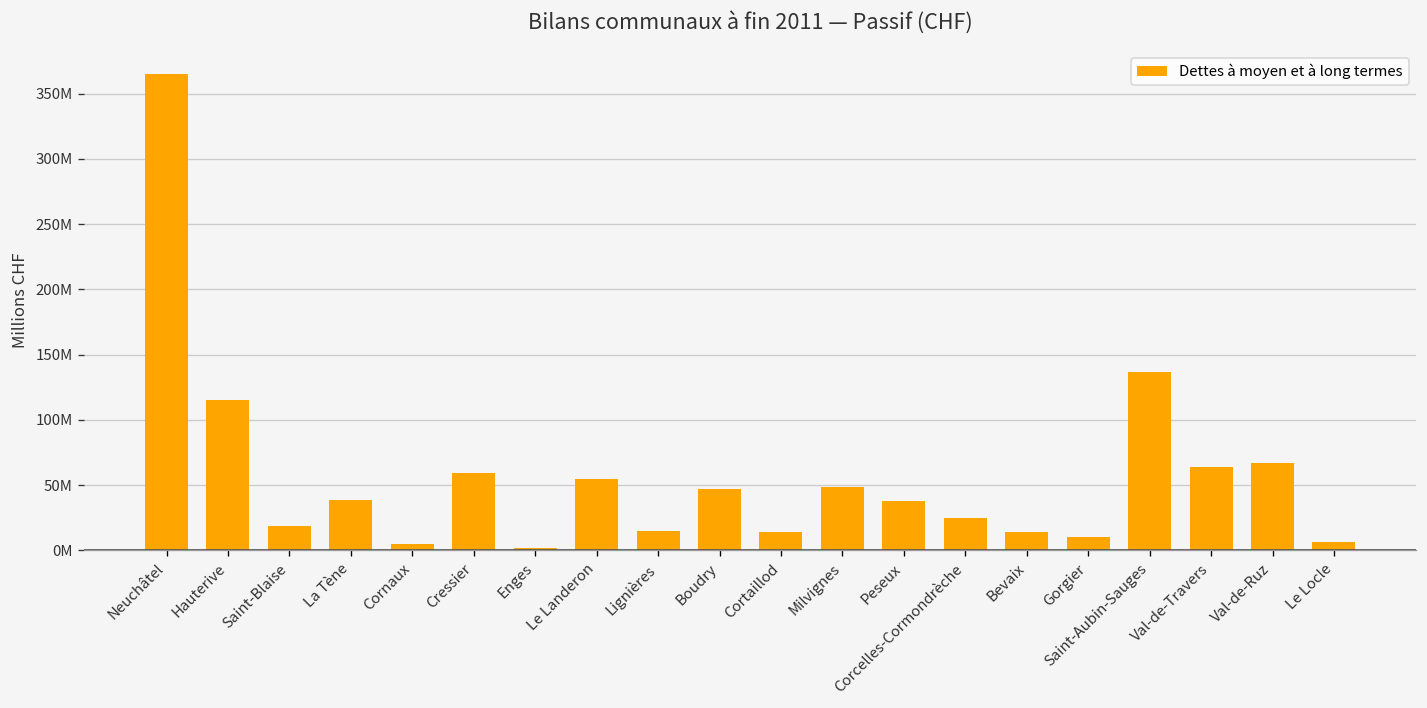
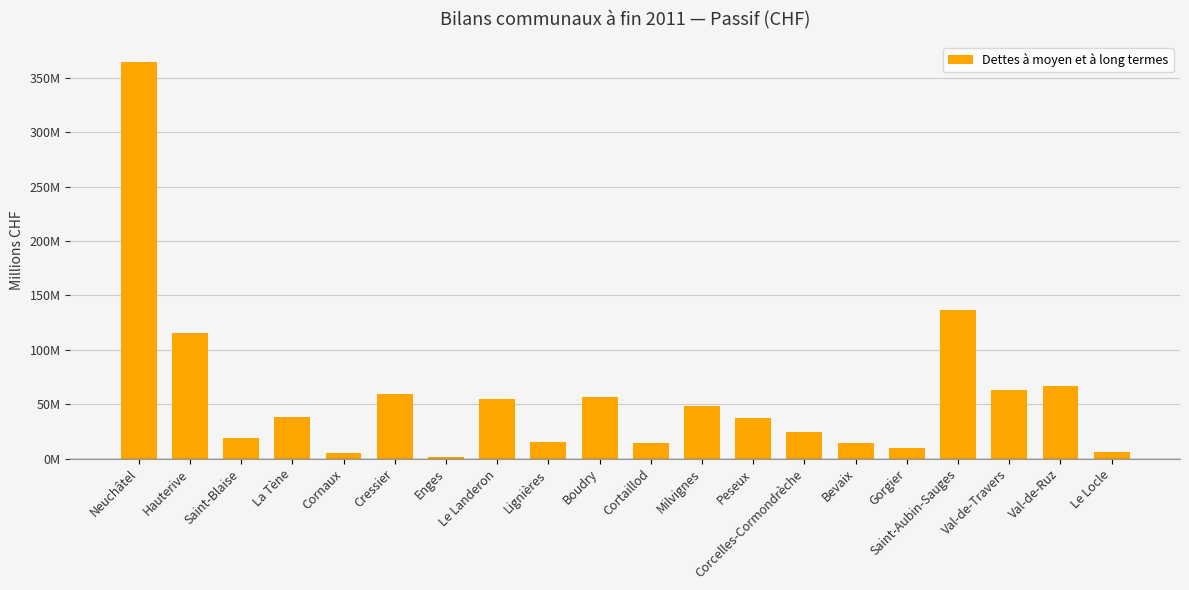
Boudry: 47000000 -> 56000000
